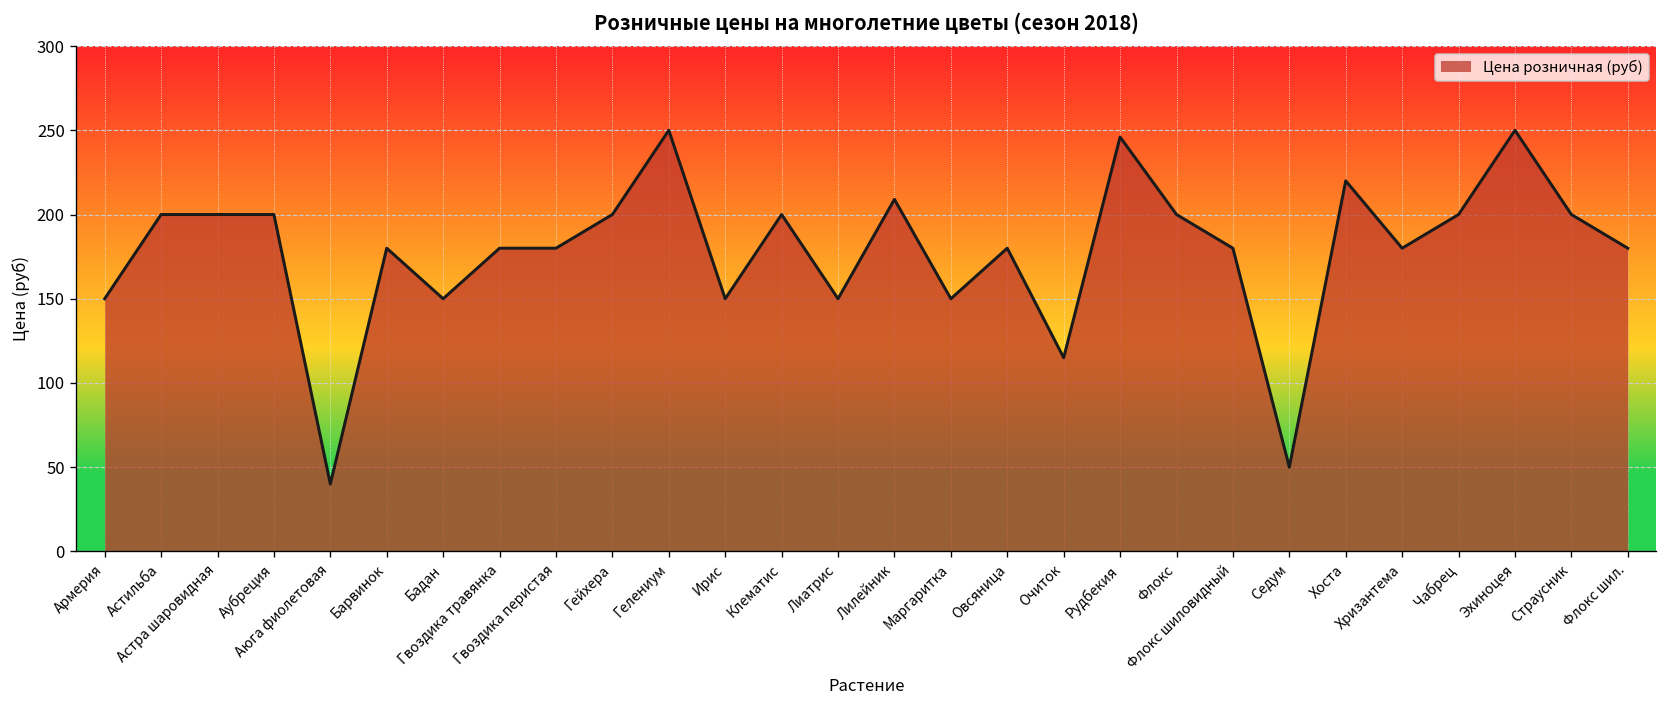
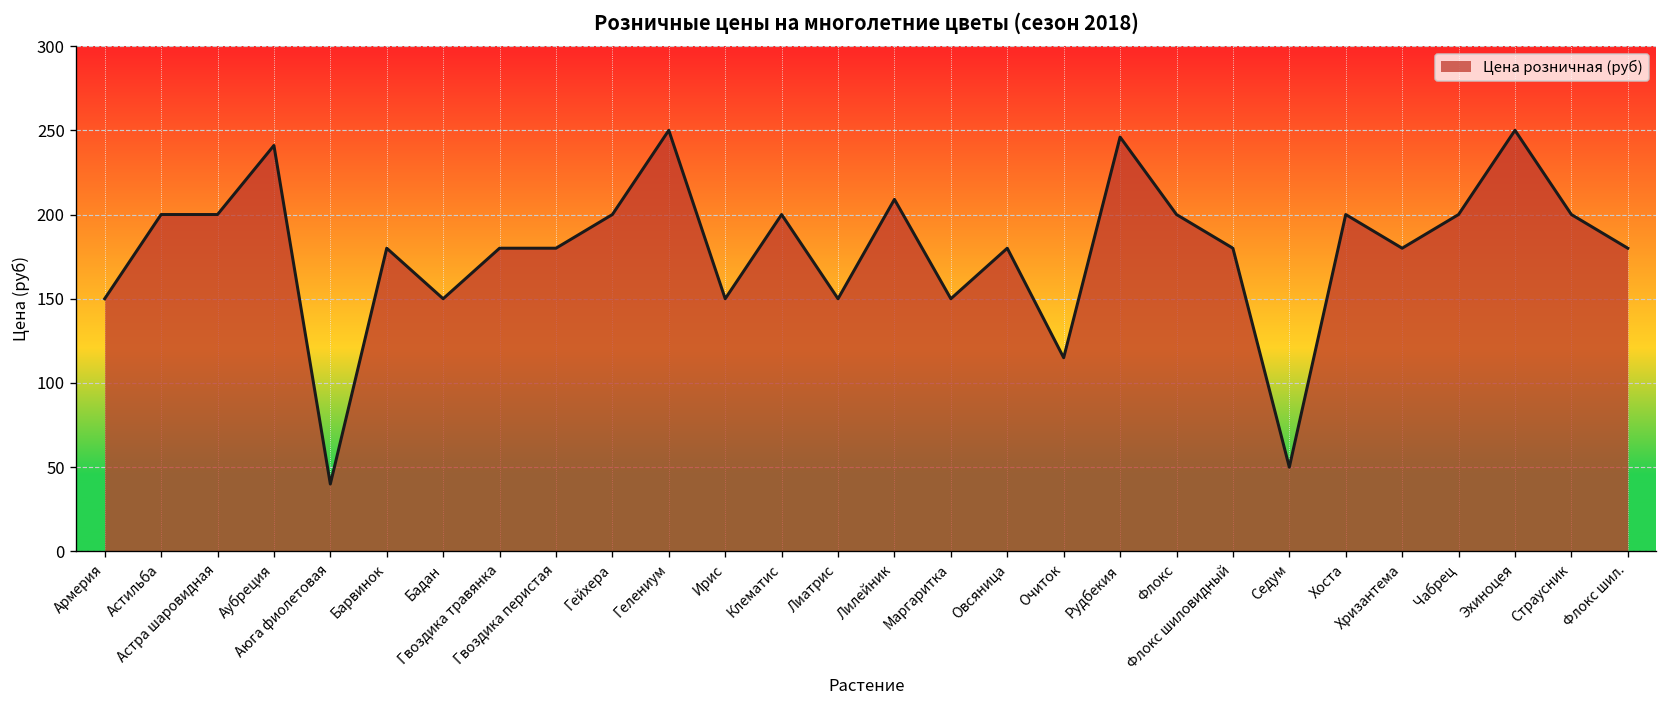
Аубреция: 200 -> 241
Хоста: 220 -> 200
